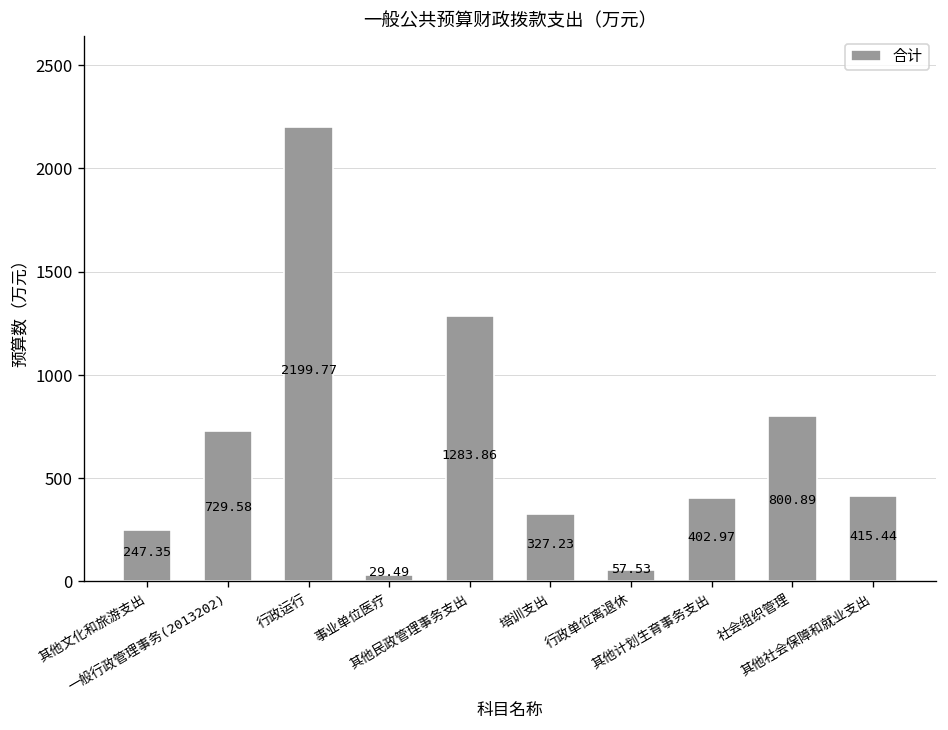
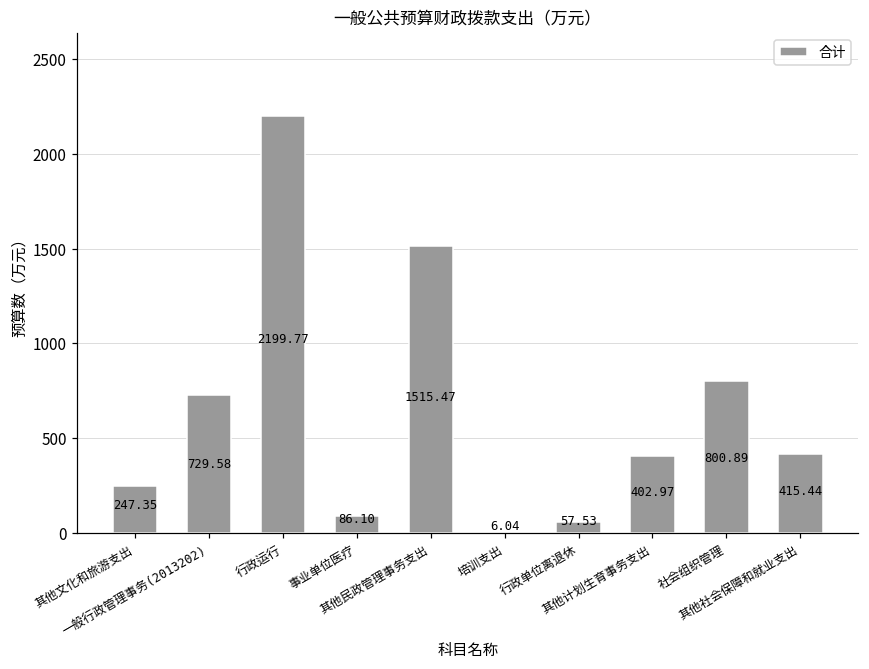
事业单位医疗: 29.49 -> 86.10
其他民政管理事务支出: 1283.86 -> 1515.47
培训支出: 327.23 -> 6.04
